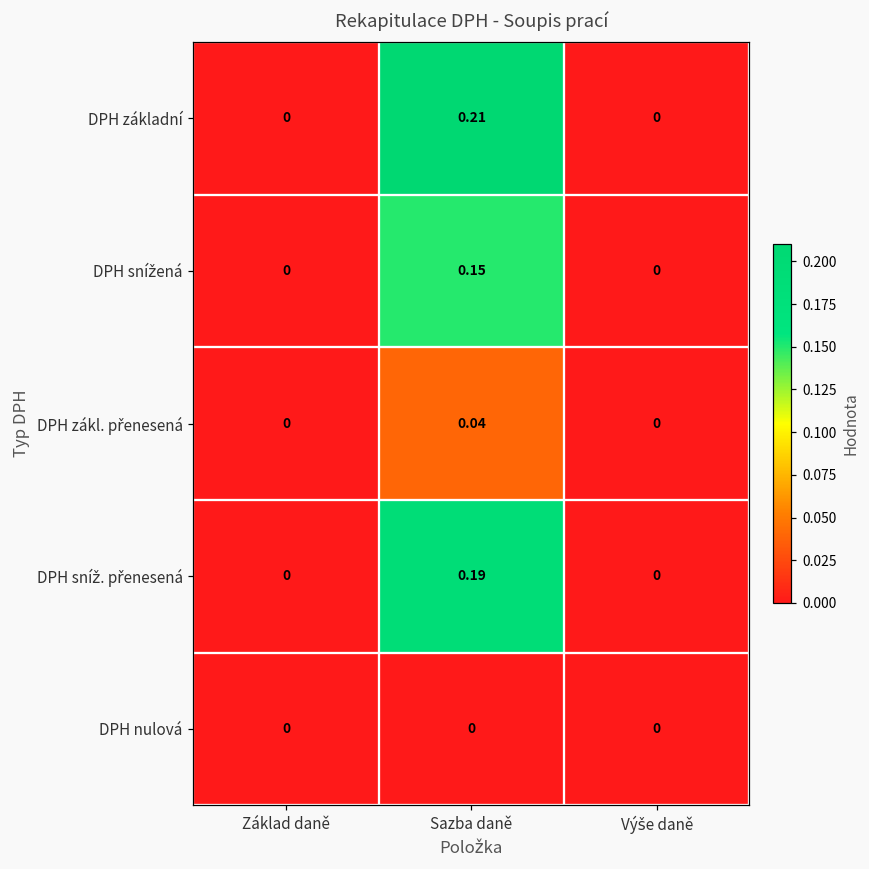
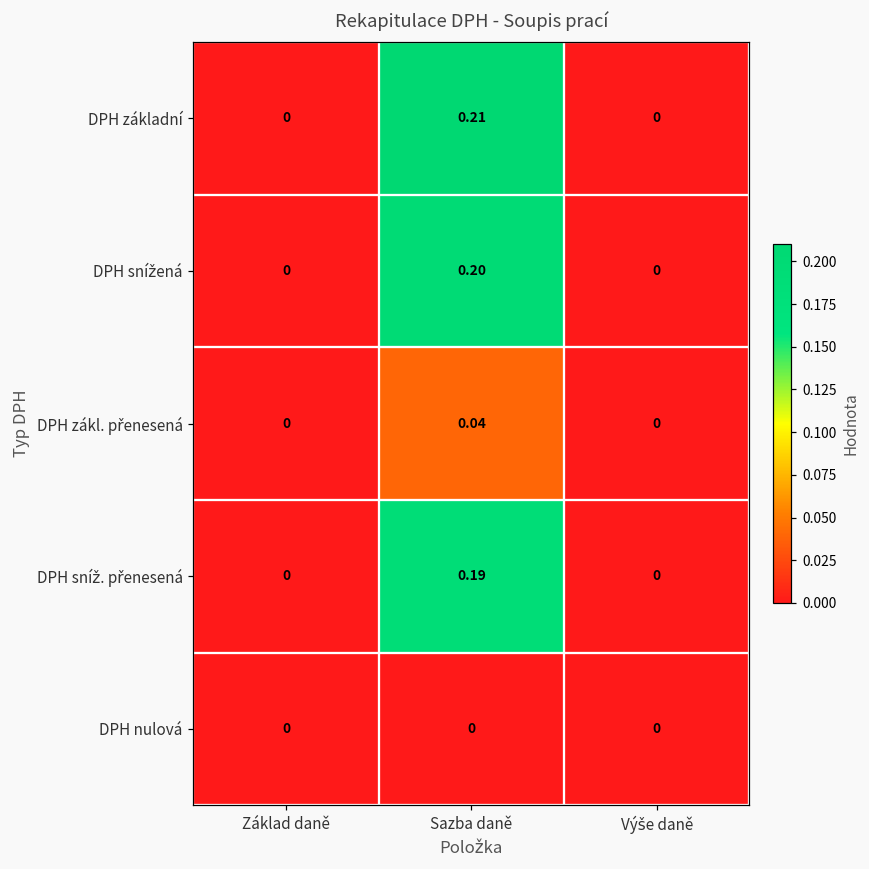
DPH snížená, Sazba daně: 0.15 -> 0.20
